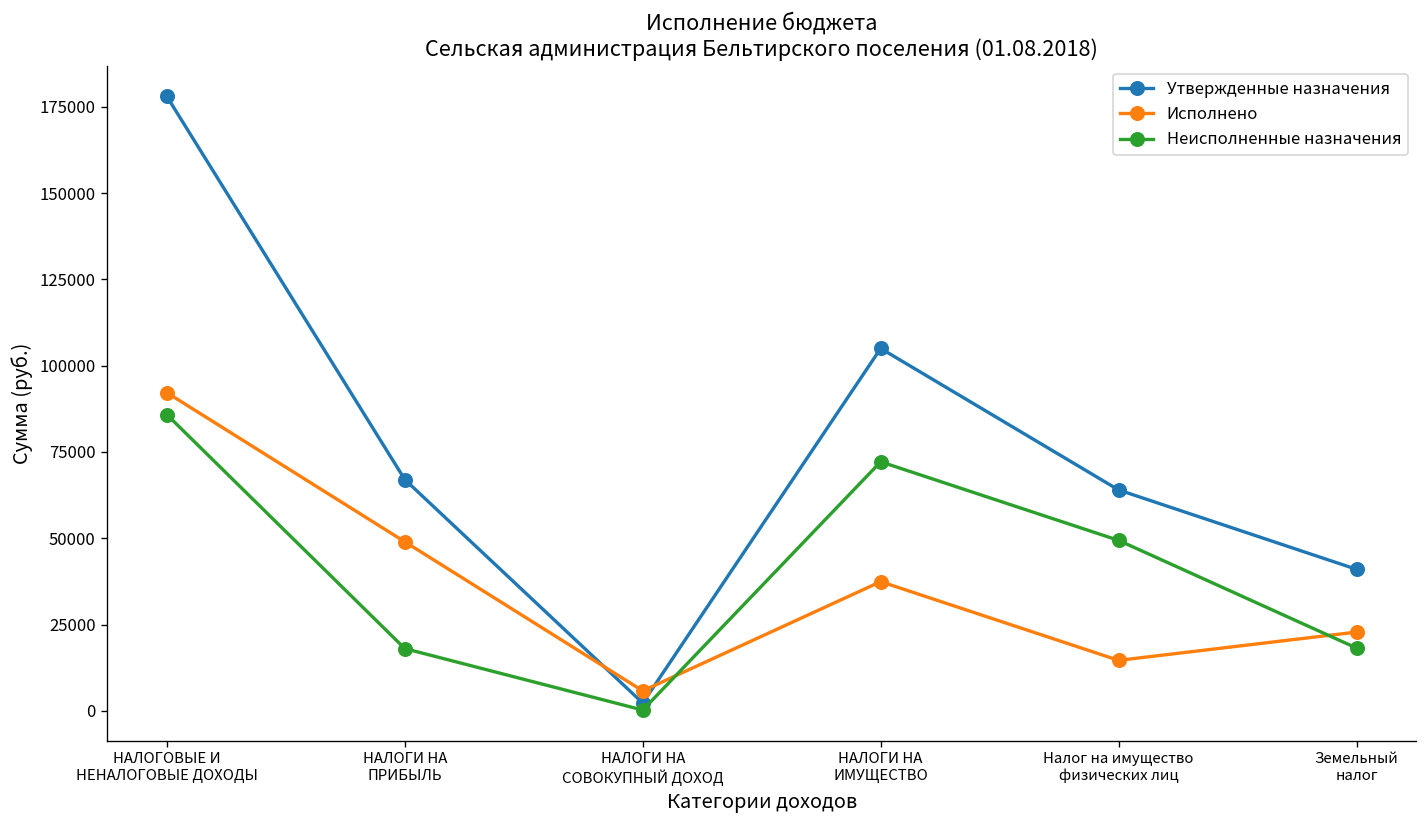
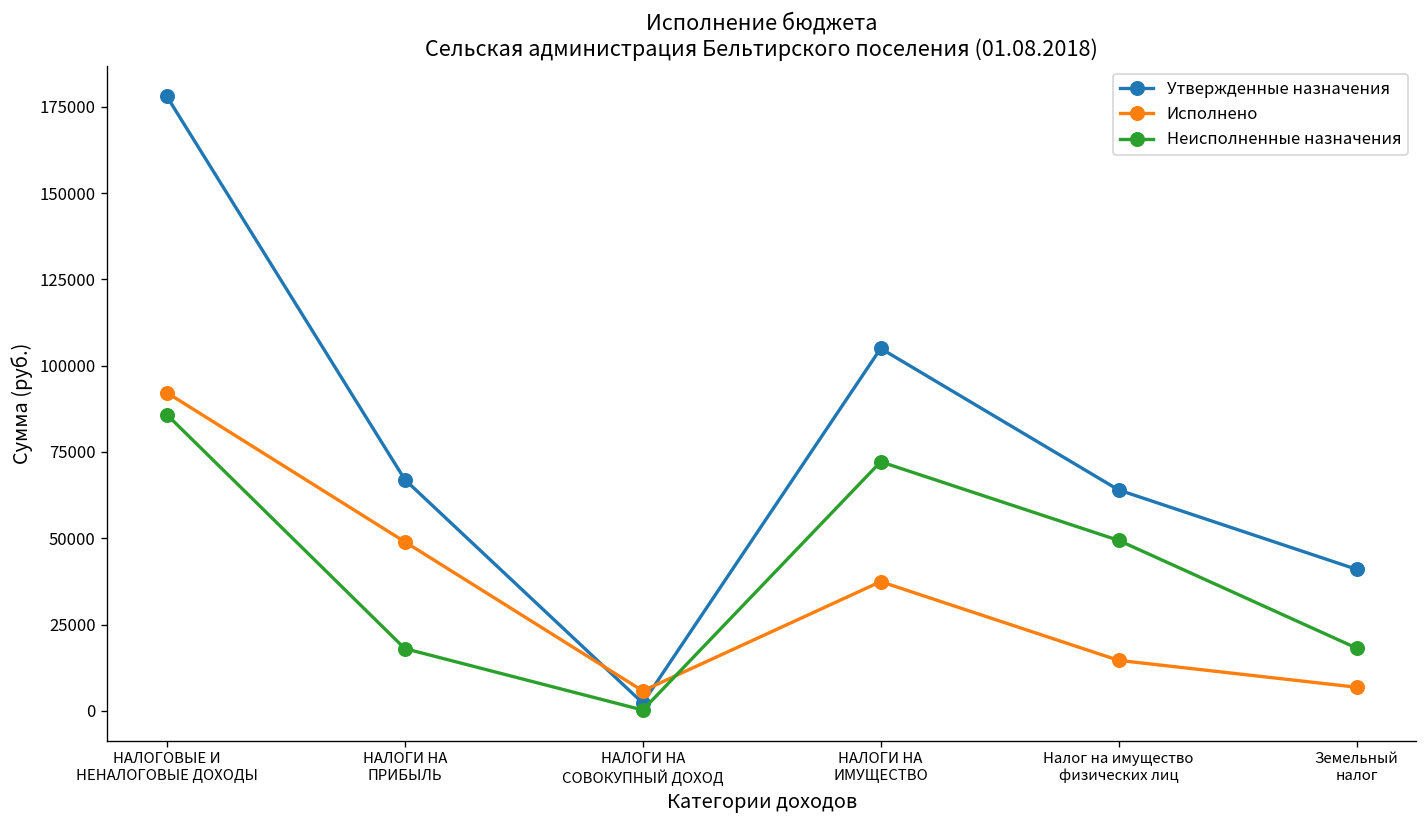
Исполнено, Земельный налог: 23000 -> 7000
